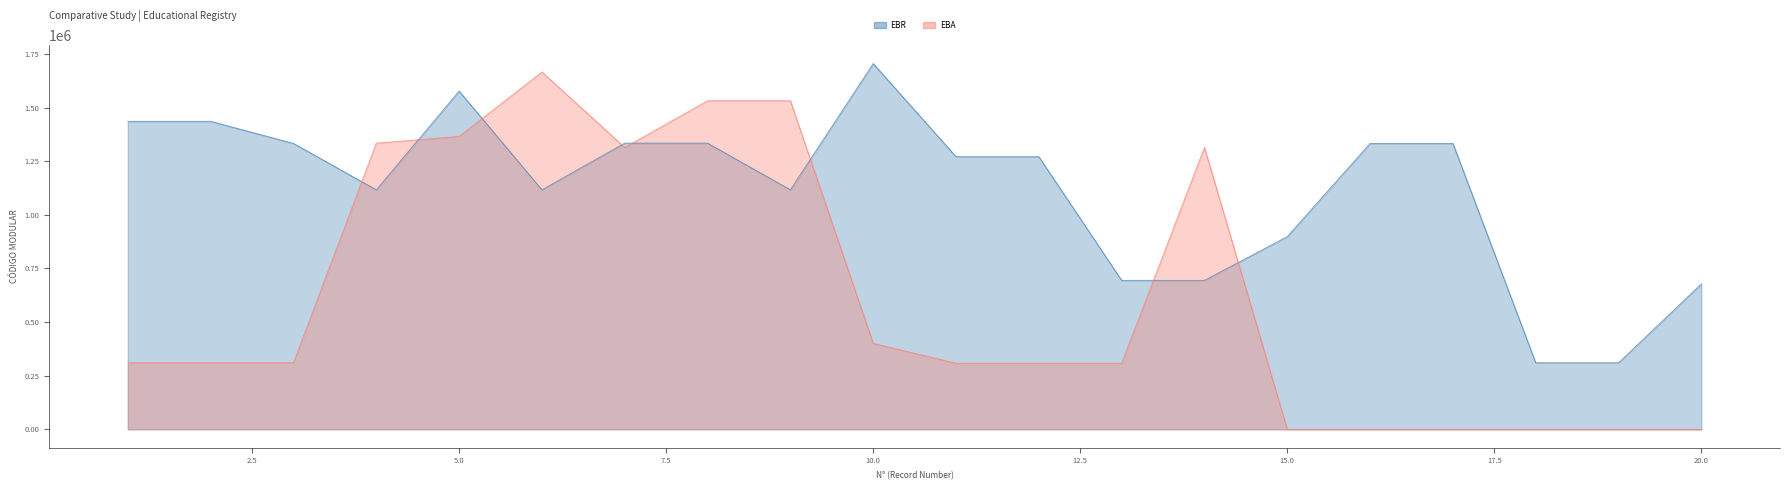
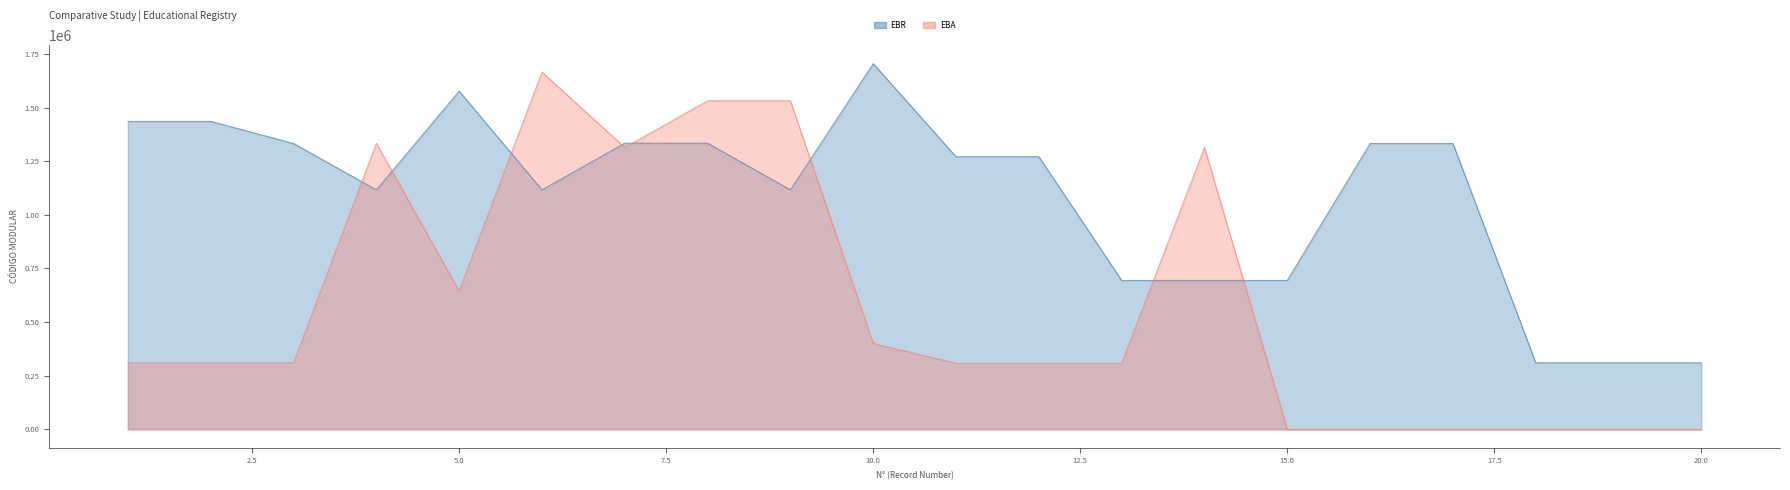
EBA, 5.0: 1370000 -> 640000
EBR, 15.0: 900000 -> 690000
EBR, 20.0: 680000 -> 310000
